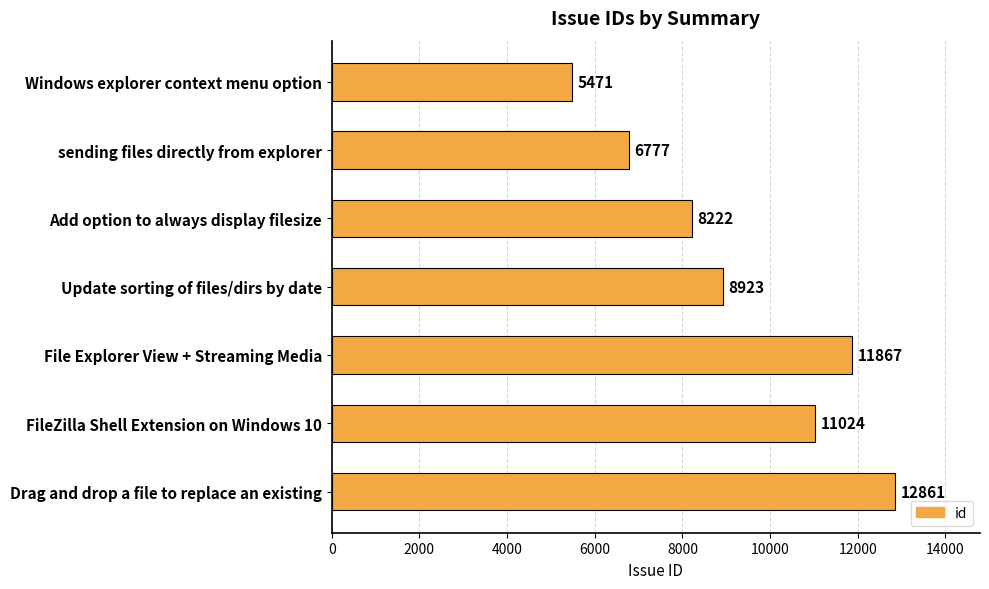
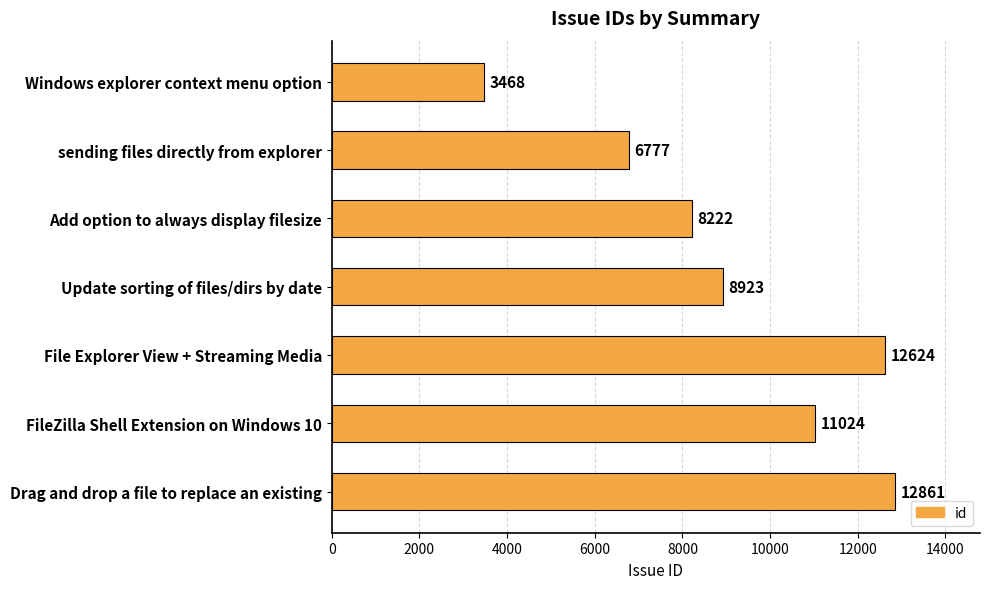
Windows explorer context menu option: 5471 -> 3468
File Explorer View + Streaming Media: 11867 -> 12624
